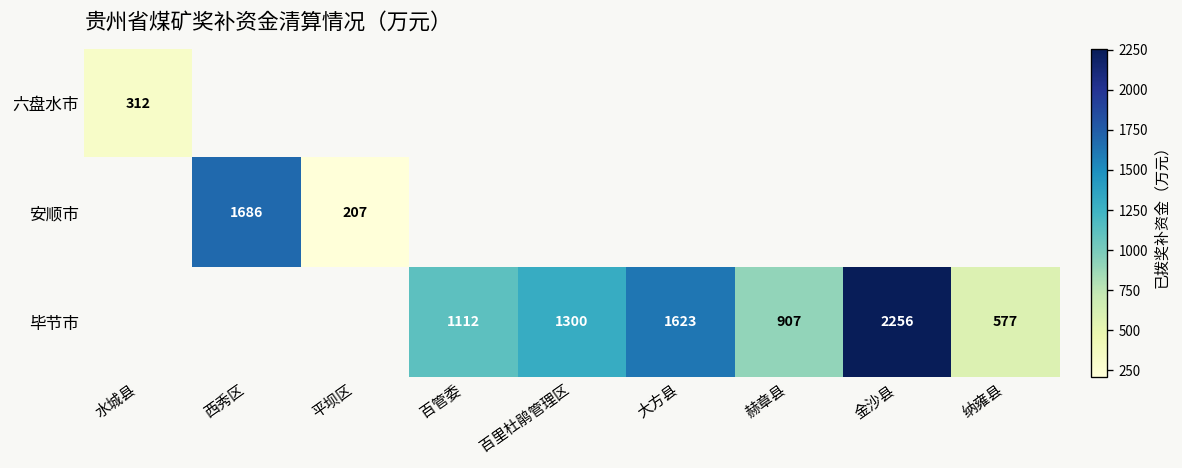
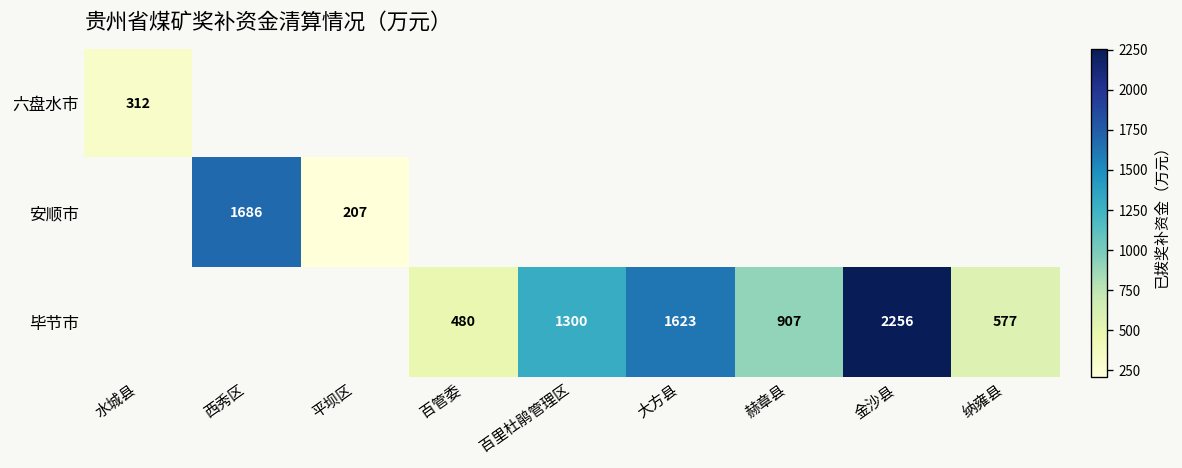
毕节市, 百管委: 1112 -> 480
